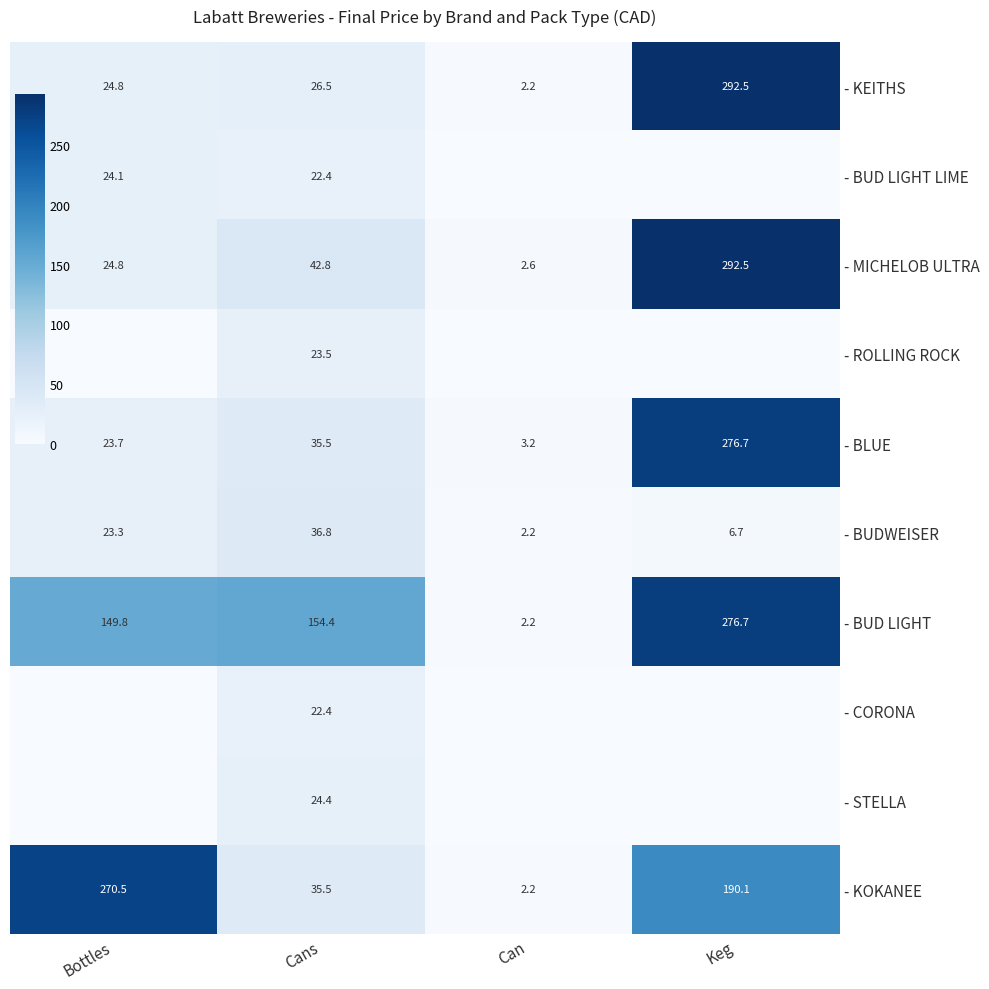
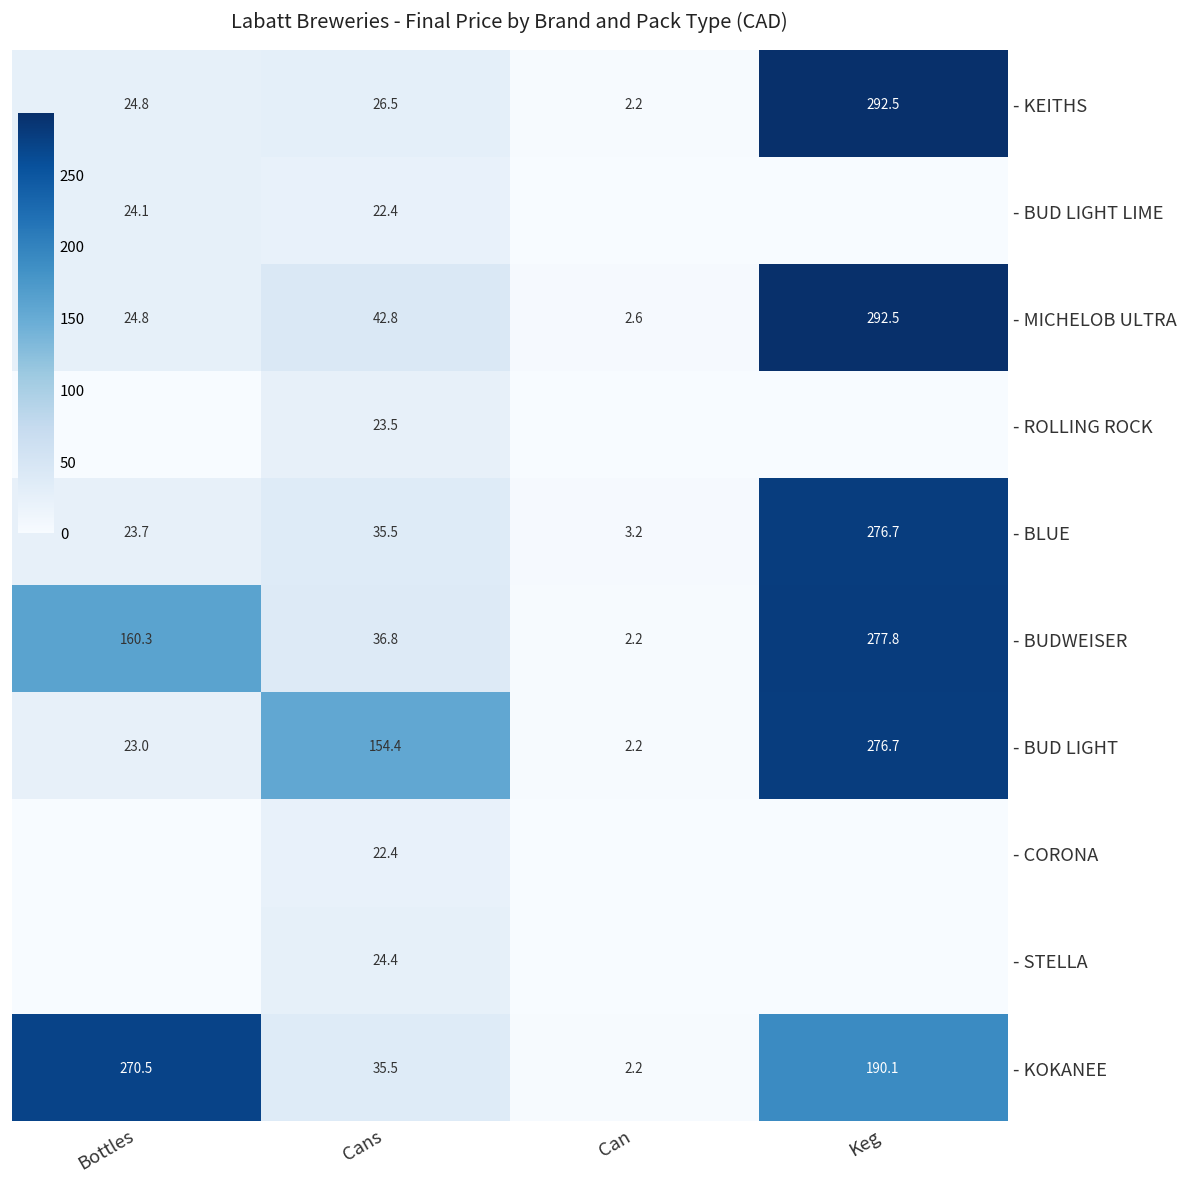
- BUDWEISER, Bottles: 23.3 -> 160.3
- BUDWEISER, Keg: 6.7 -> 277.8
- BUD LIGHT, Bottles: 149.8 -> 23.0
